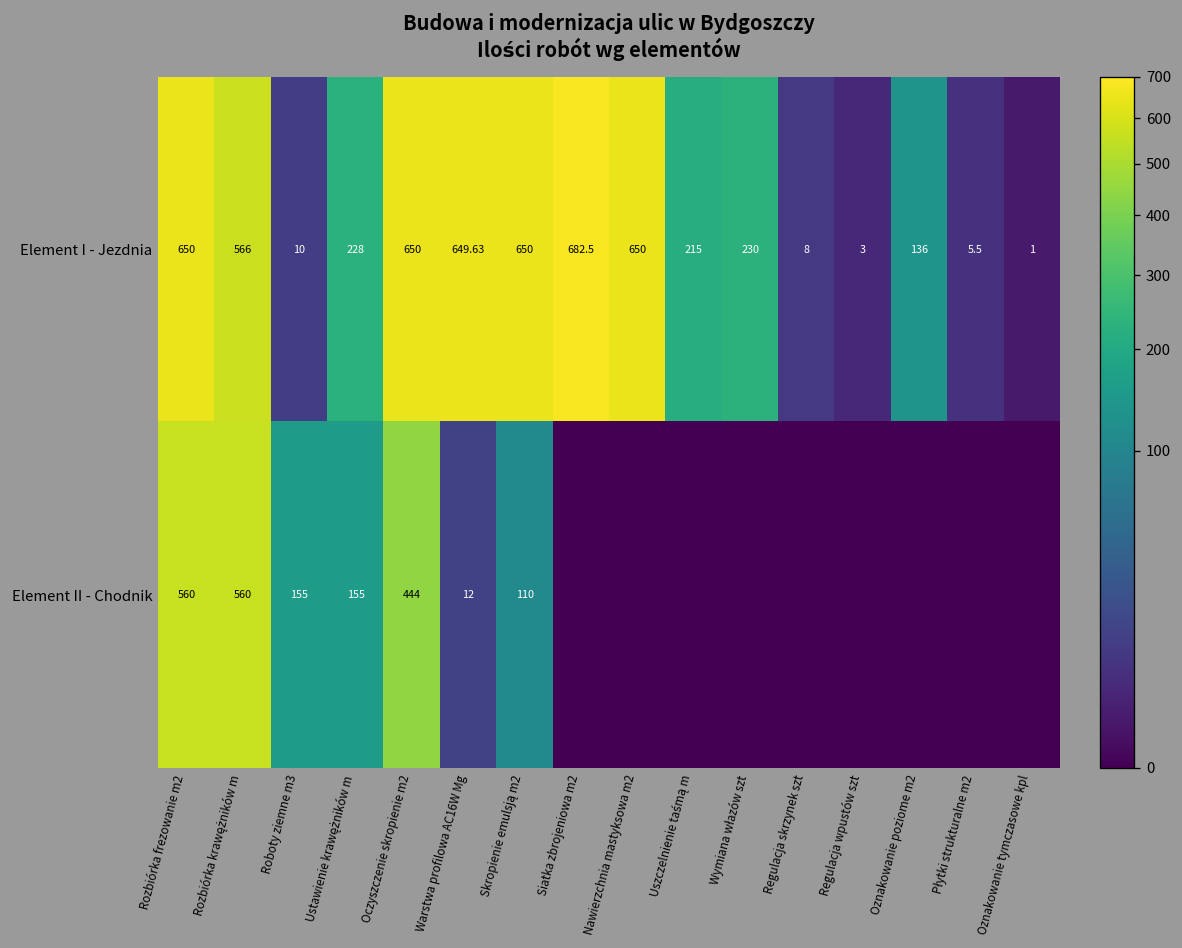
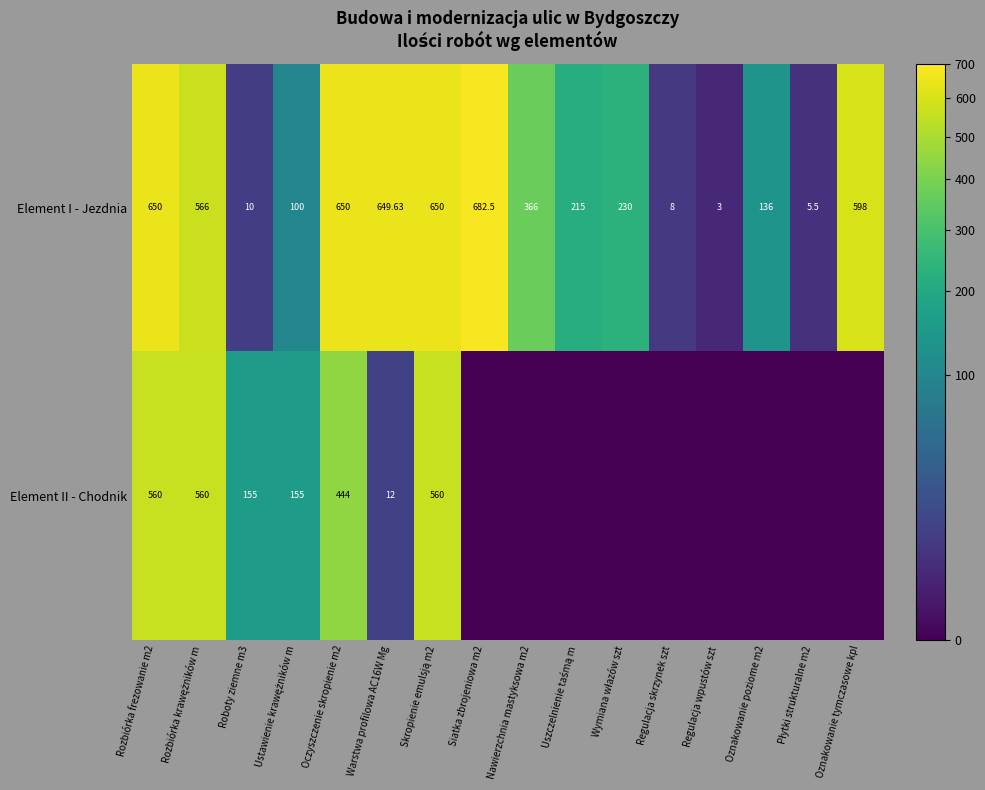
Element I - Jezdnia, Ustawienie krawężników m: 228 -> 100
Element I - Jezdnia, Nawierzchnia mastyksowa m2: 650 -> 366
Element I - Jezdnia, Oznakowanie tymczasowe kpl: 1 -> 598
Element II - Chodnik, Skropienie emulsją m2: 110 -> 560
